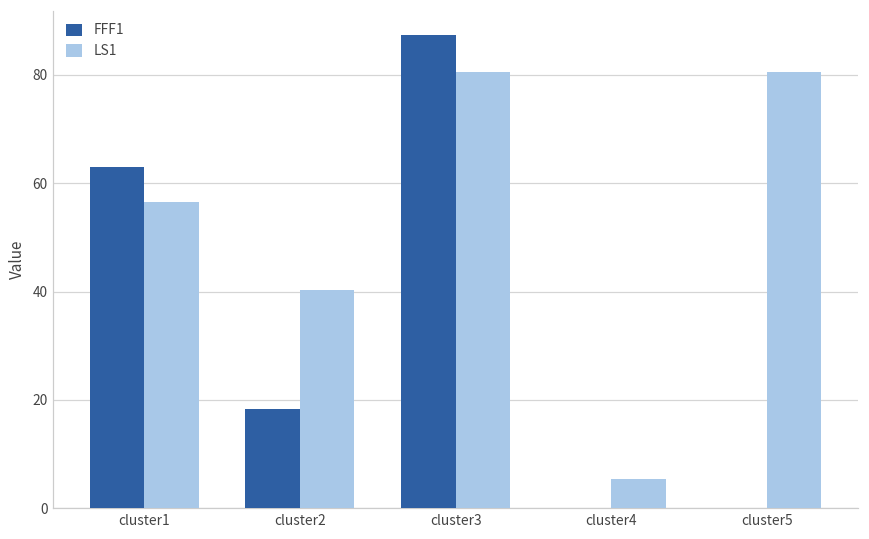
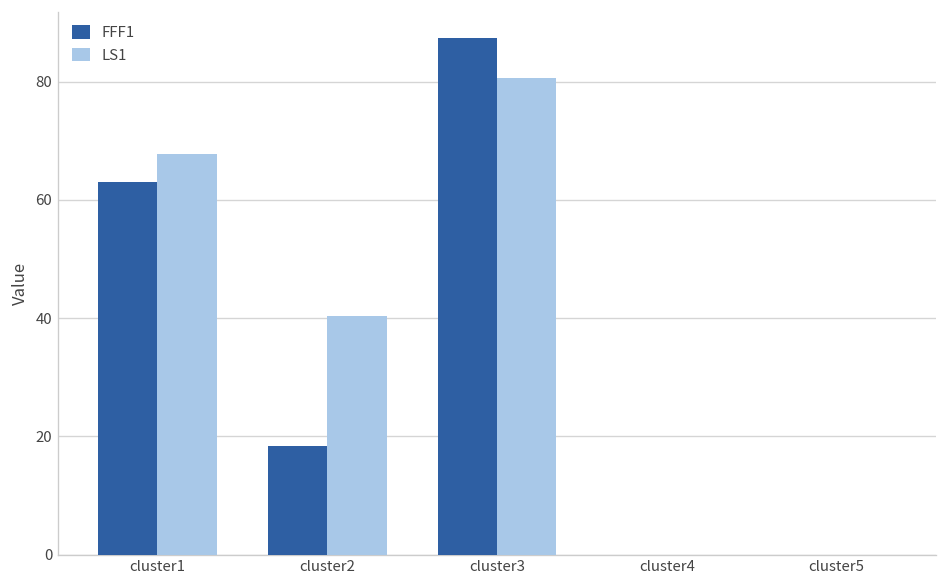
LS1, cluster1: 57 -> 68
LS1, cluster4: 6 -> 0
LS1, cluster5: 81 -> 0
